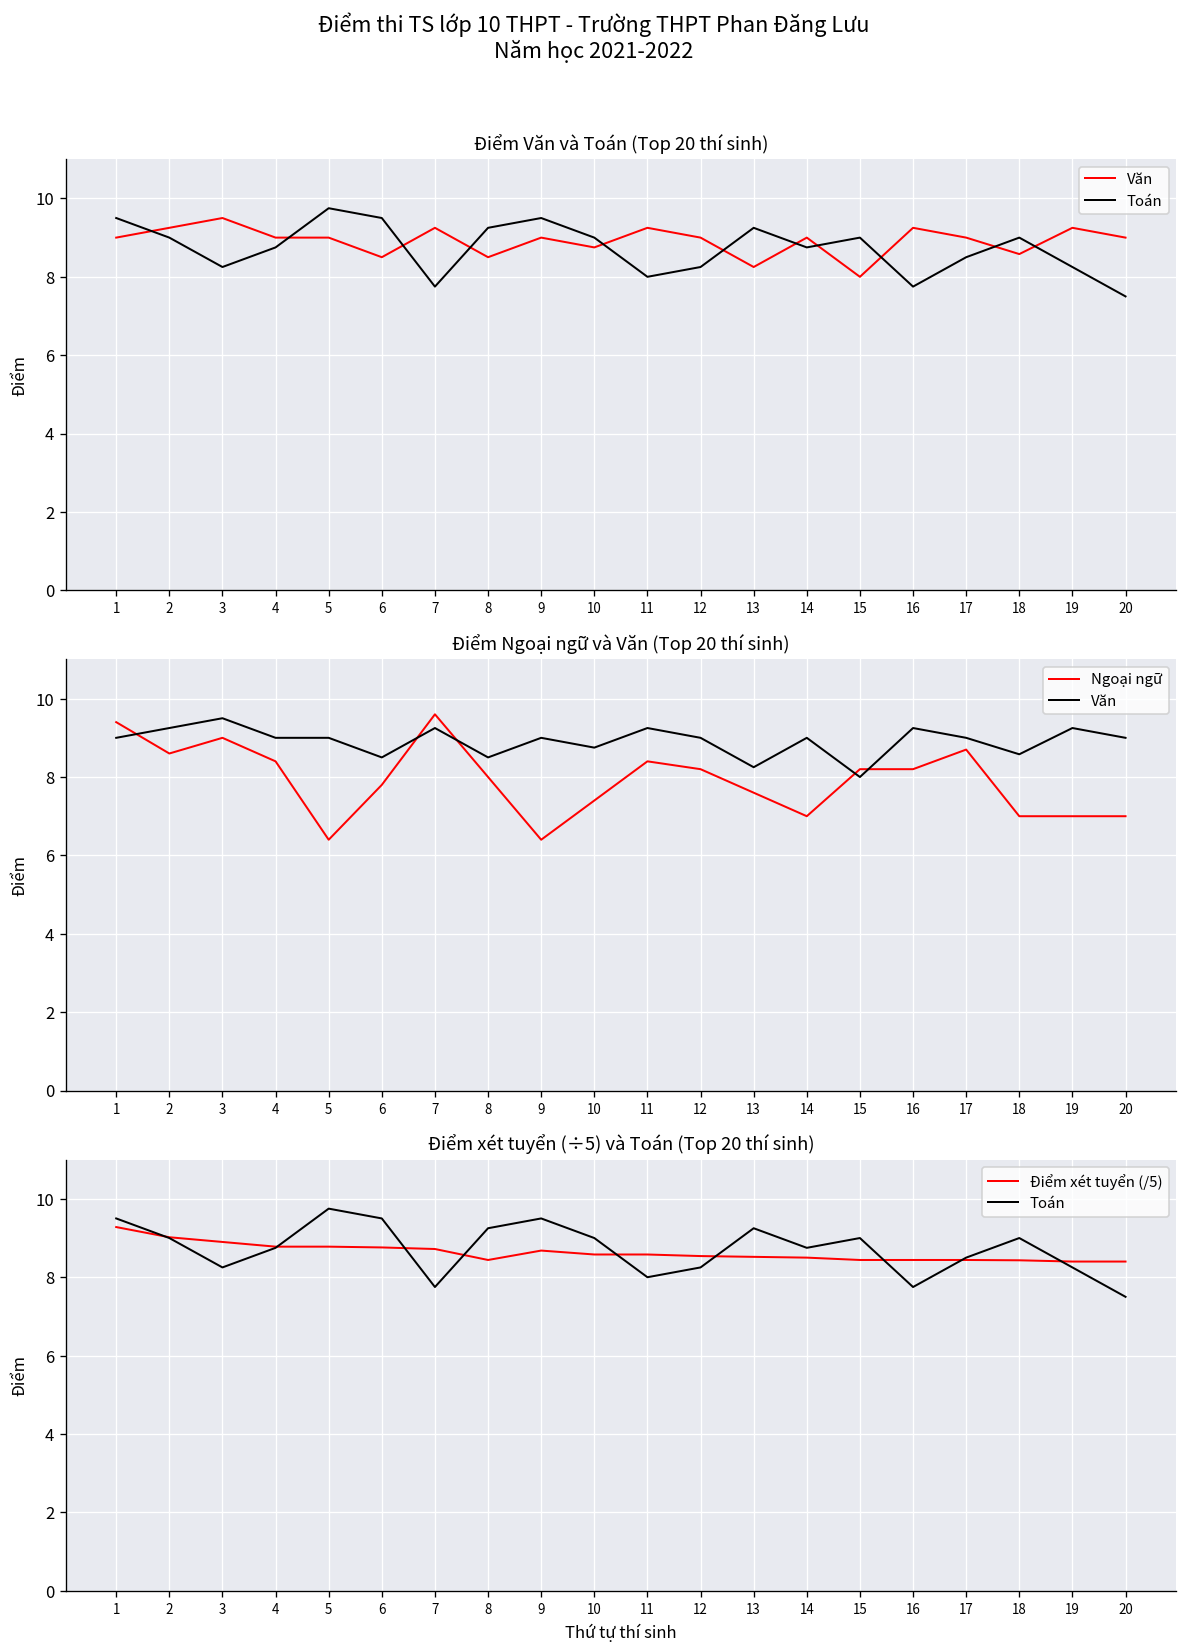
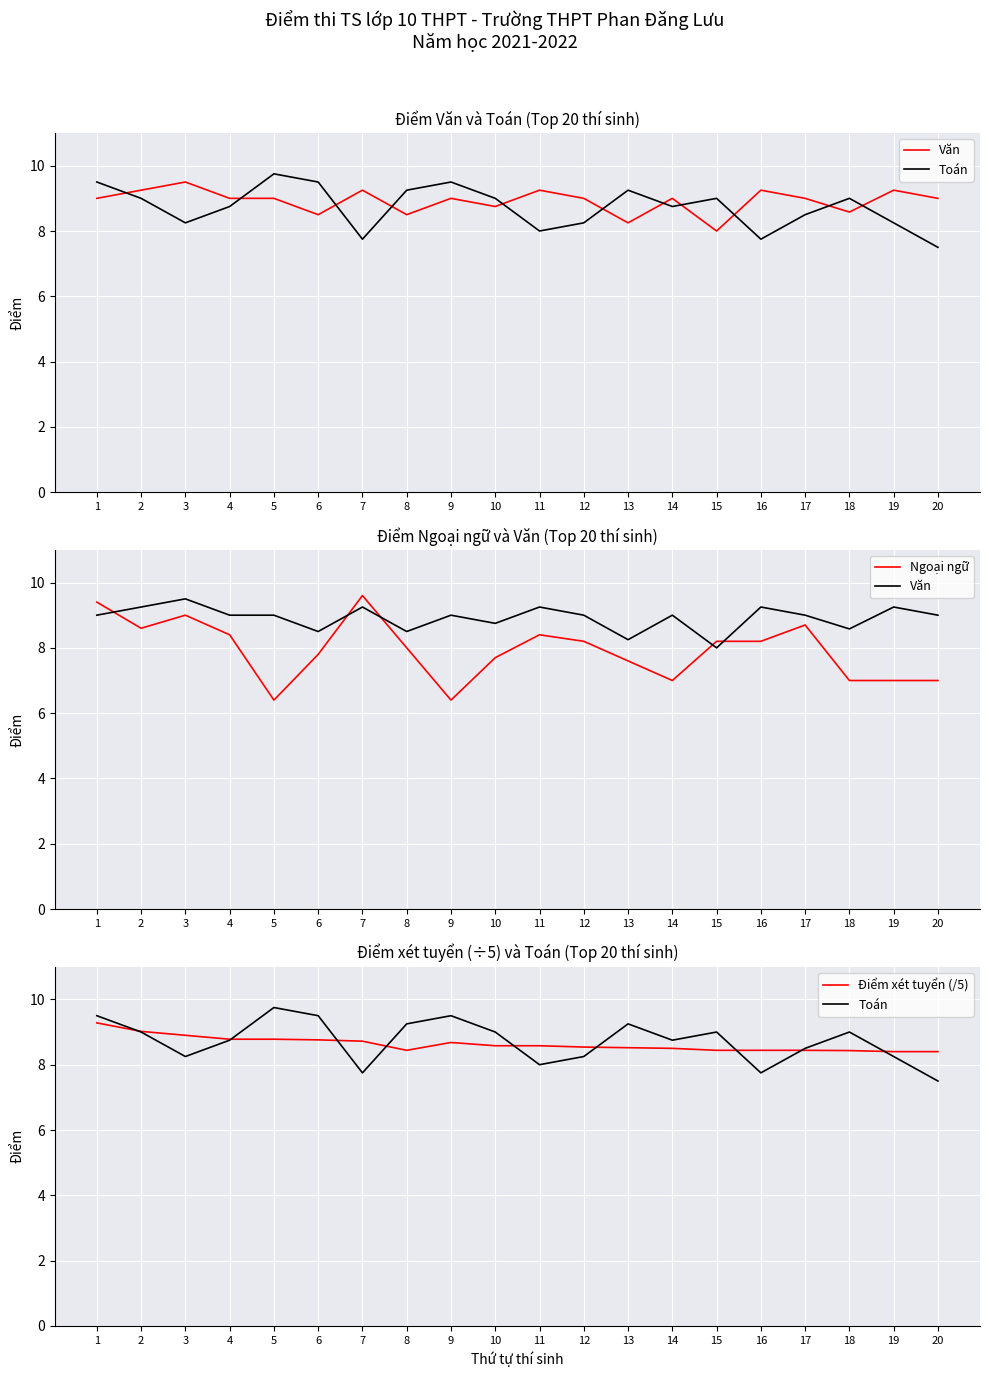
Điểm Ngoại ngữ và Văn (Top 20 thí sinh), Ngoại ngữ, 10: 7.4 -> 7.7
